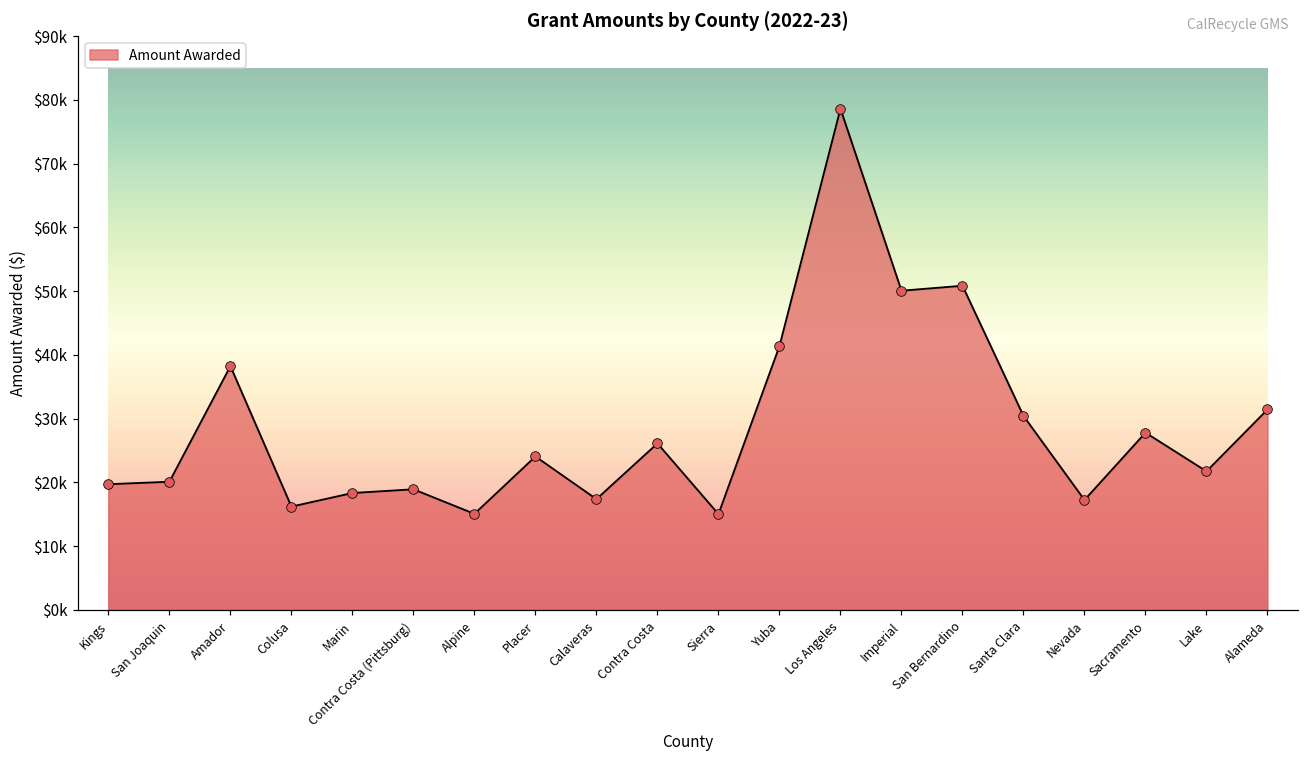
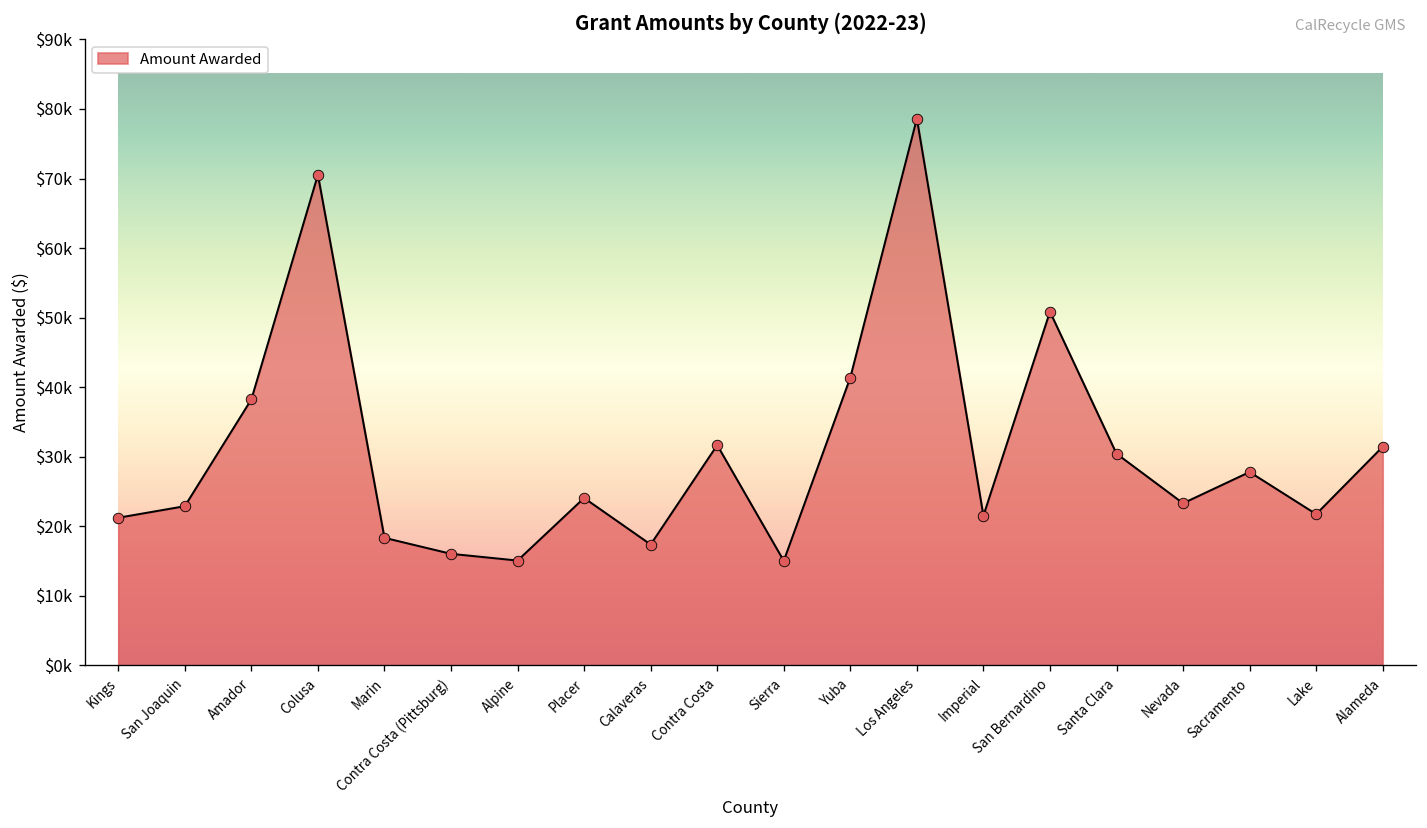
Kings: $20000 -> $21000
San Joaquin: $20000 -> $23000
Colusa: $16000 -> $71000
Contra Costa (Pittsburg): $19000 -> $16000
Contra Costa: $26000 -> $32000
Imperial: $50000 -> $22000
Nevada: $17000 -> $23000
